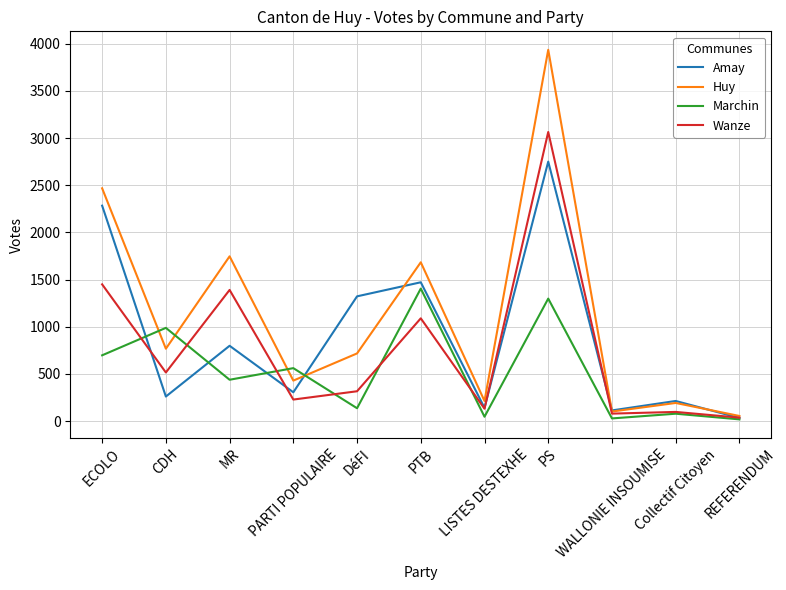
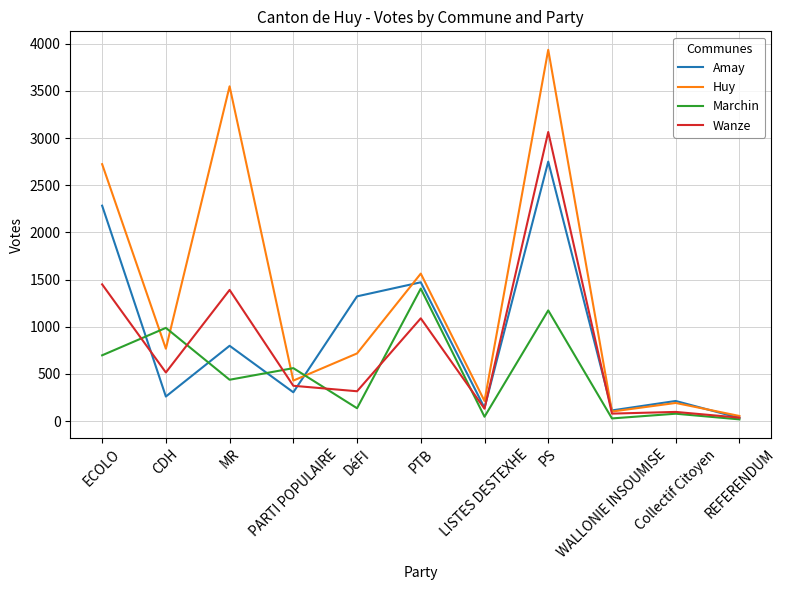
Huy, ECOLO: 2500 -> 2700
Huy, MR: 1700 -> 3500
Wanze, PARTI POPULAIRE: 200 -> 400
Huy, PTB: 1700 -> 1600
Marchin, PS: 1300 -> 1200
